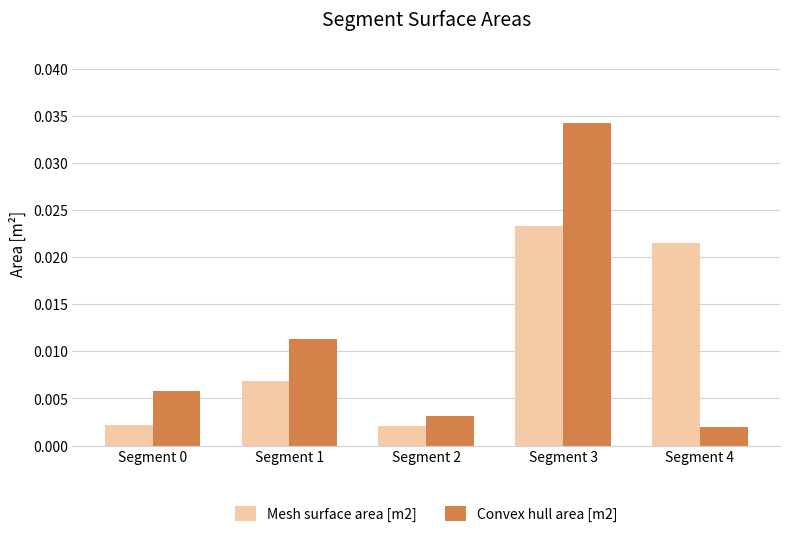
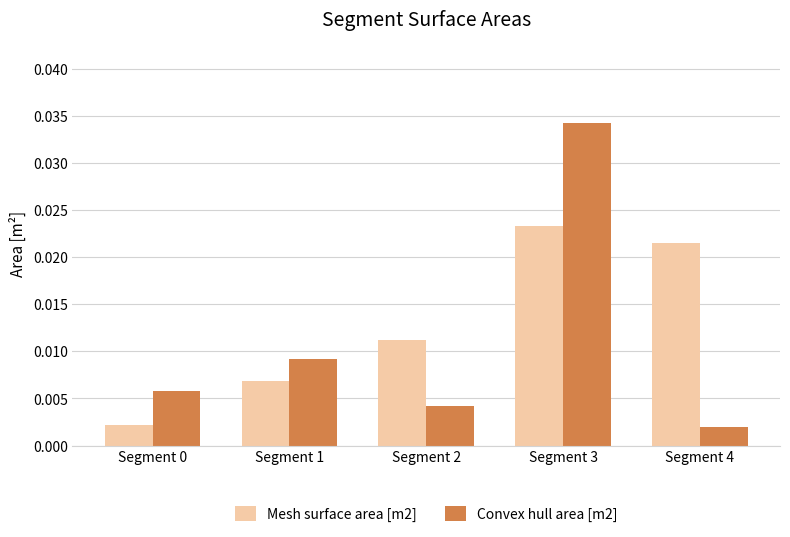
Convex hull area [m2], Segment 1: 0.011 -> 0.009
Mesh surface area [m2], Segment 2: 0.002 -> 0.011
Convex hull area [m2], Segment 2: 0.003 -> 0.004
